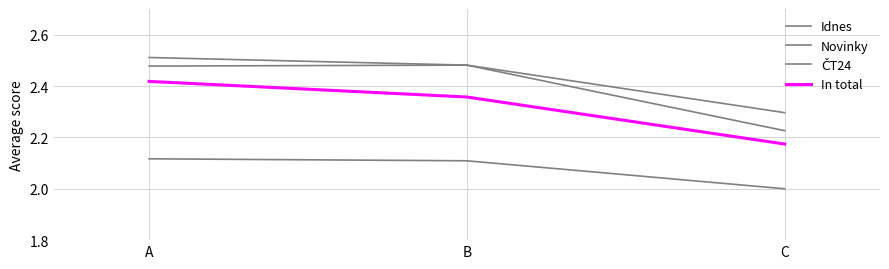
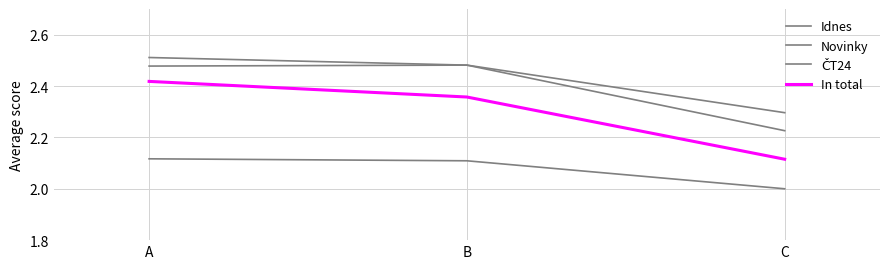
In total, C: 2.17 -> 2.12
